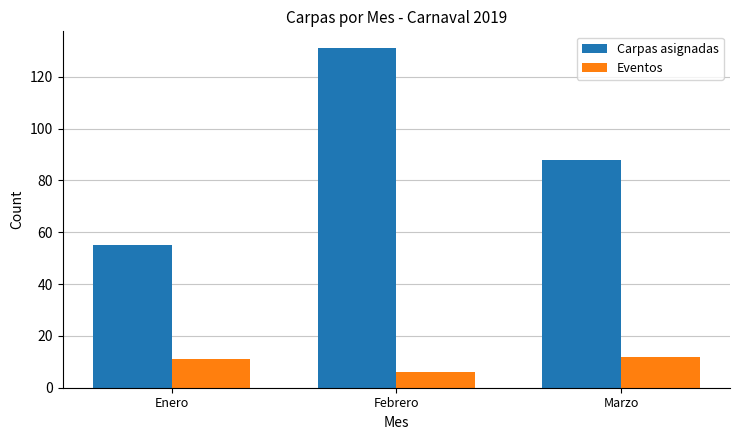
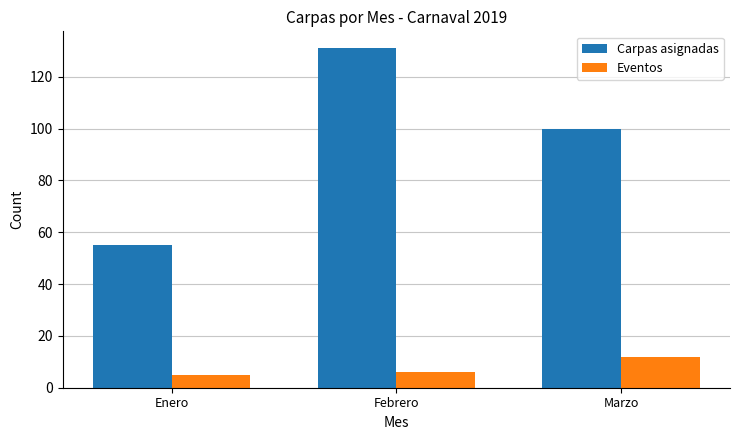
Eventos, Enero: 11 -> 5
Carpas asignadas, Marzo: 88 -> 100
